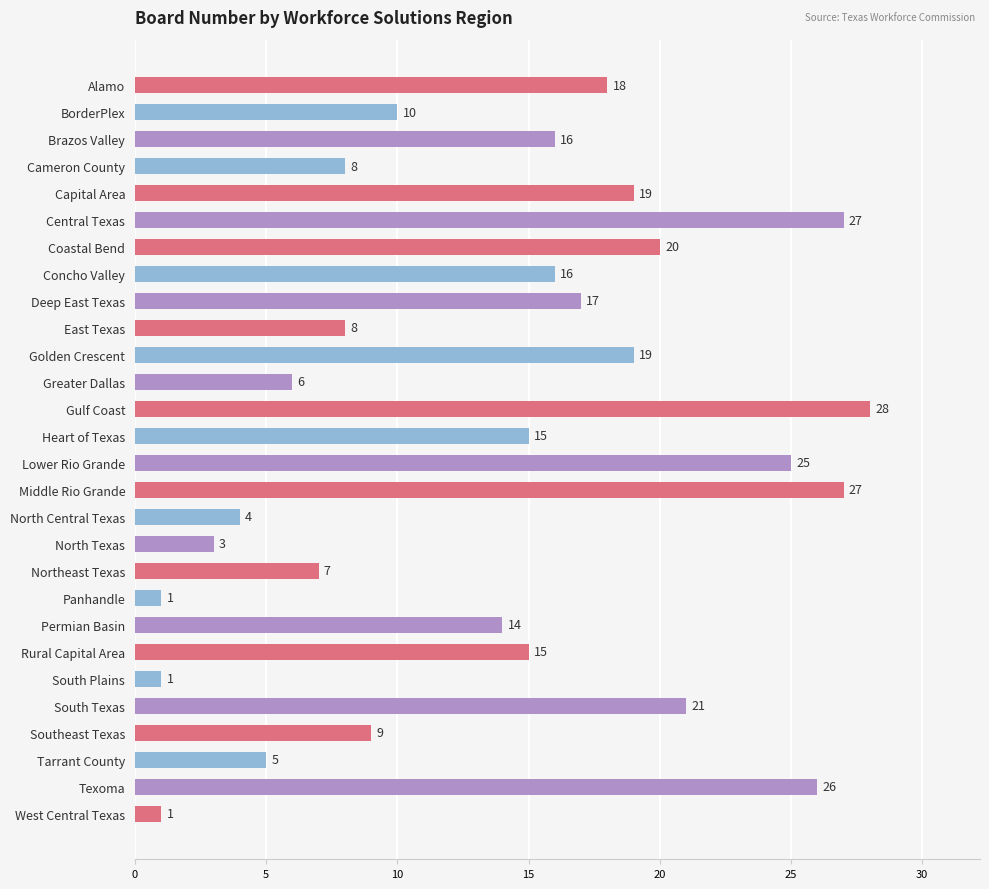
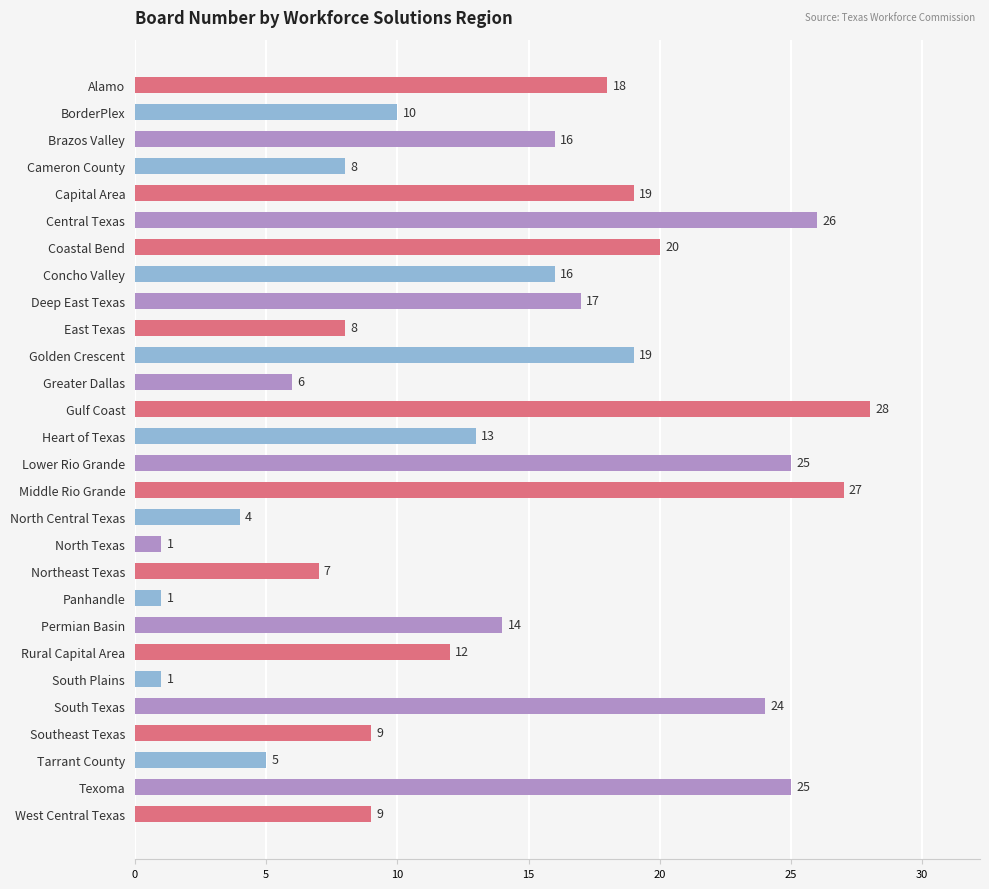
Central Texas: 27 -> 26
Heart of Texas: 15 -> 13
North Texas: 3 -> 1
Rural Capital Area: 15 -> 12
South Texas: 21 -> 24
Texoma: 26 -> 25
West Central Texas: 1 -> 9
